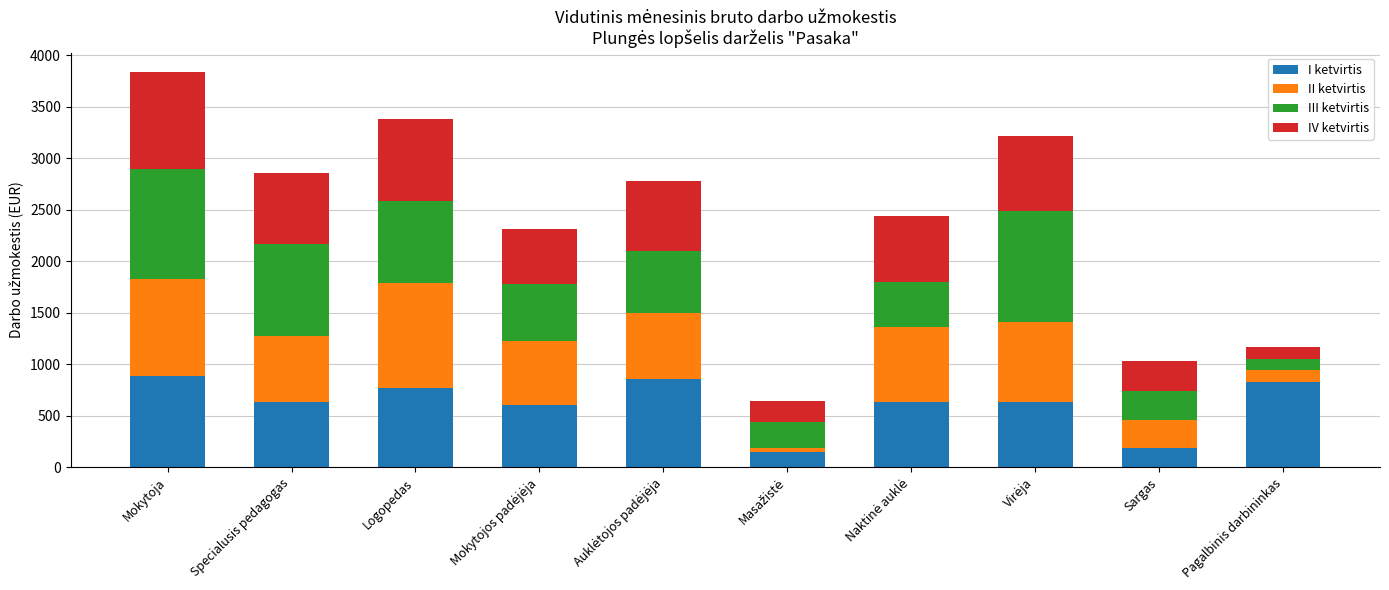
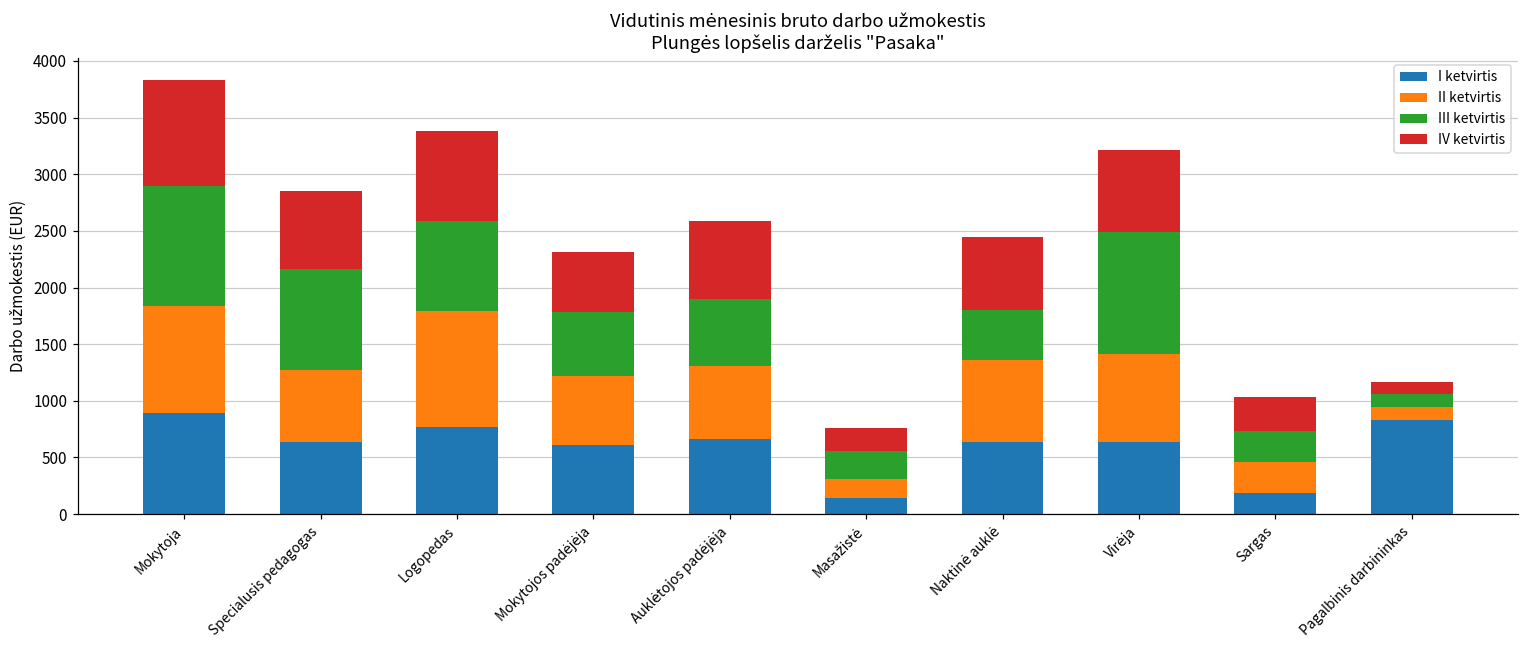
I ketvirtis, Auklėtojos padėjėja: 860 -> 670
II ketvirtis, Masažistė: 40 -> 160
